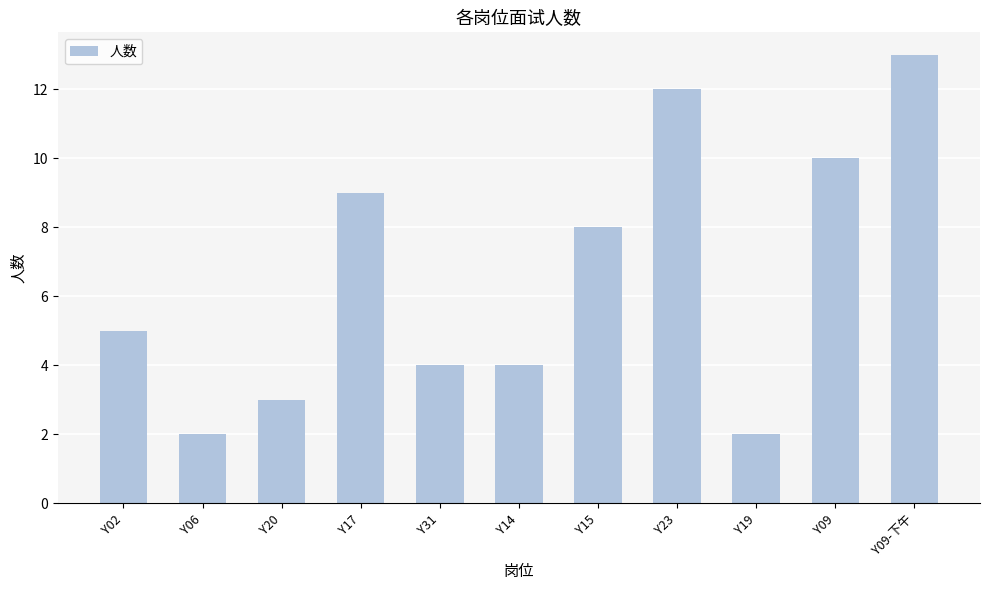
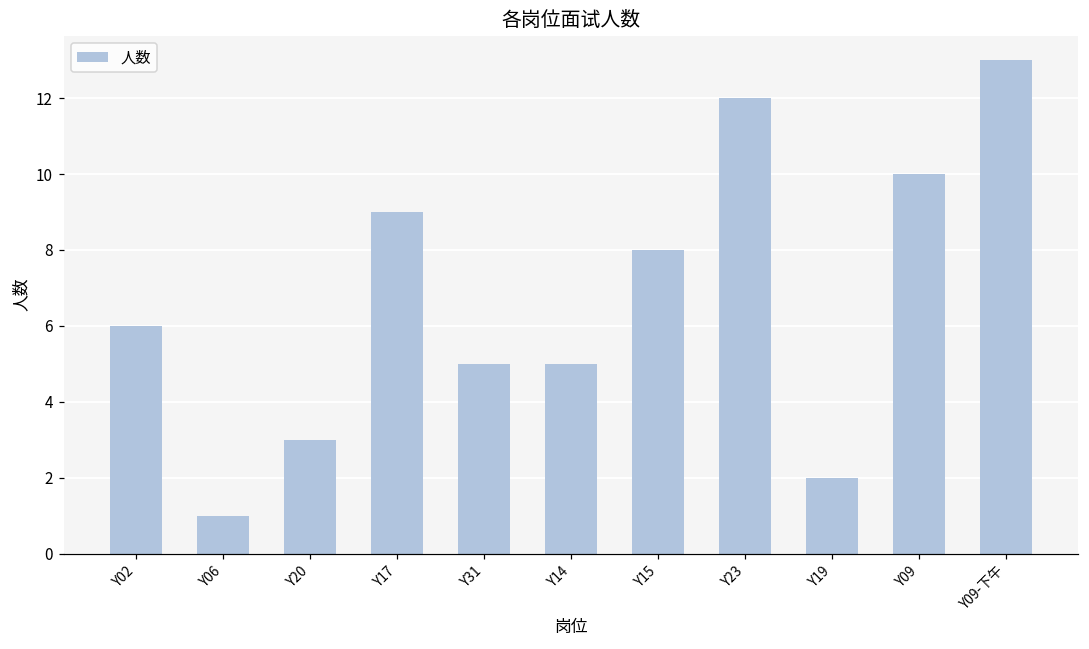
Y02: 5 -> 6
Y06: 2 -> 1
Y31: 4 -> 5
Y14: 4 -> 5
